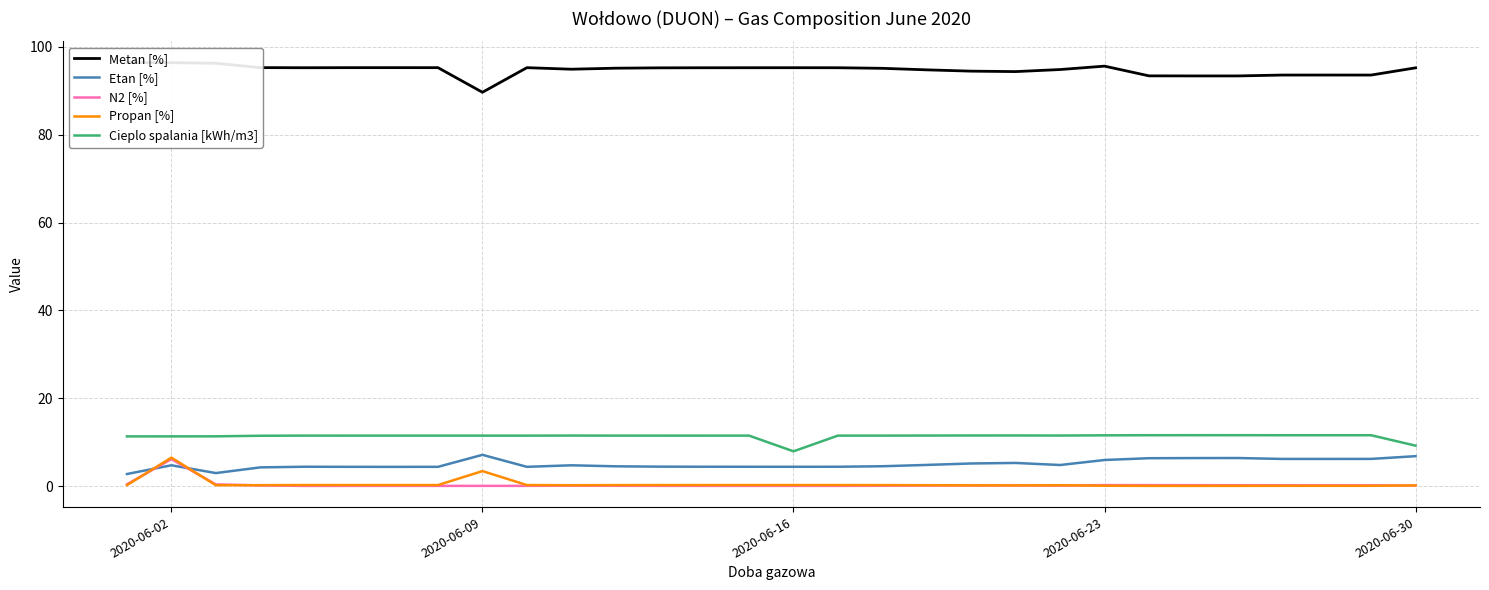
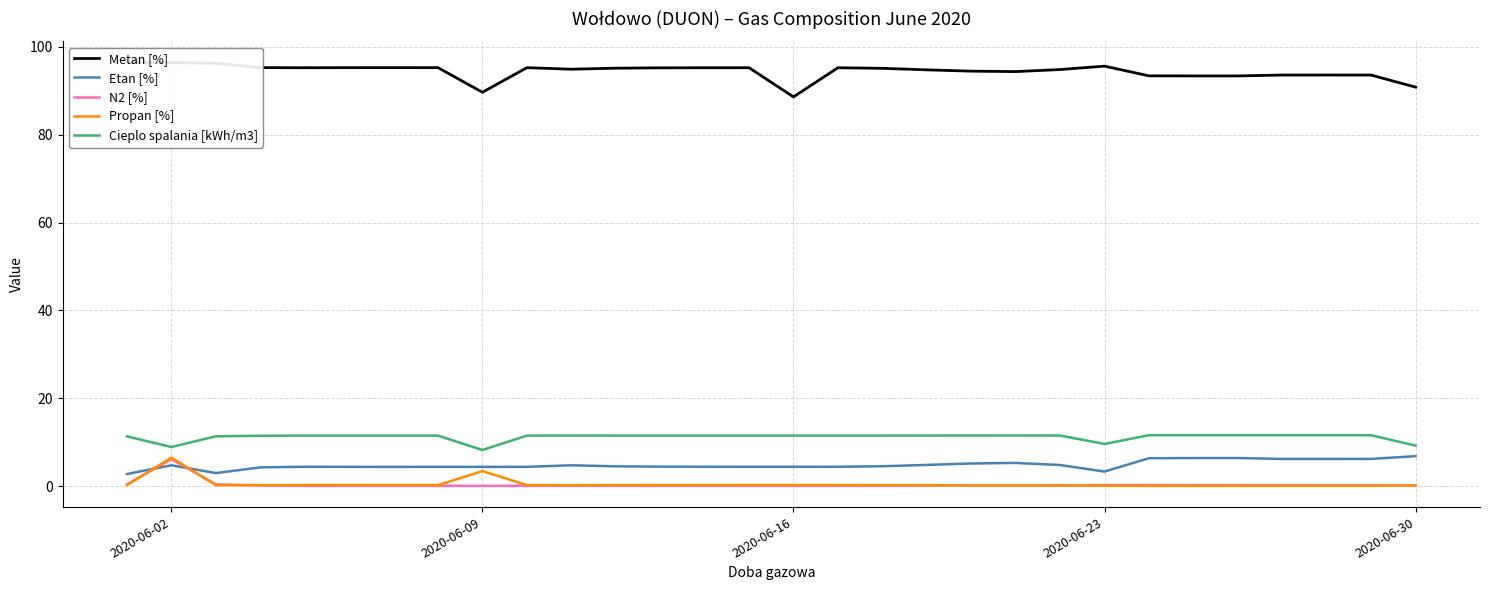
Cieplo spalania [kWh/m3], 2020-06-02: 11 -> 9
Etan [%], 2020-06-09: 7 -> 4
Cieplo spalania [kWh/m3], 2020-06-09: 11 -> 8
Metan [%], 2020-06-16: 95 -> 89
Cieplo spalania [kWh/m3], 2020-06-16: 8 -> 11
Etan [%], 2020-06-23: 6 -> 3
Cieplo spalania [kWh/m3], 2020-06-23: 12 -> 10
Metan [%], 2020-06-30: 95 -> 91
